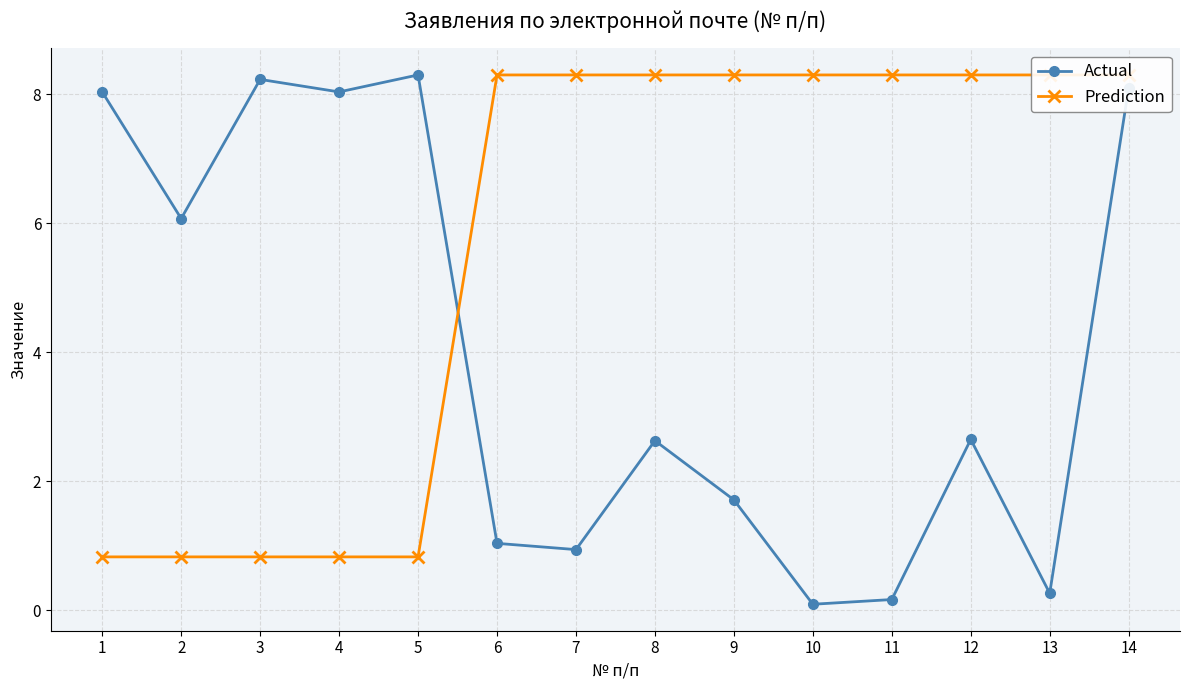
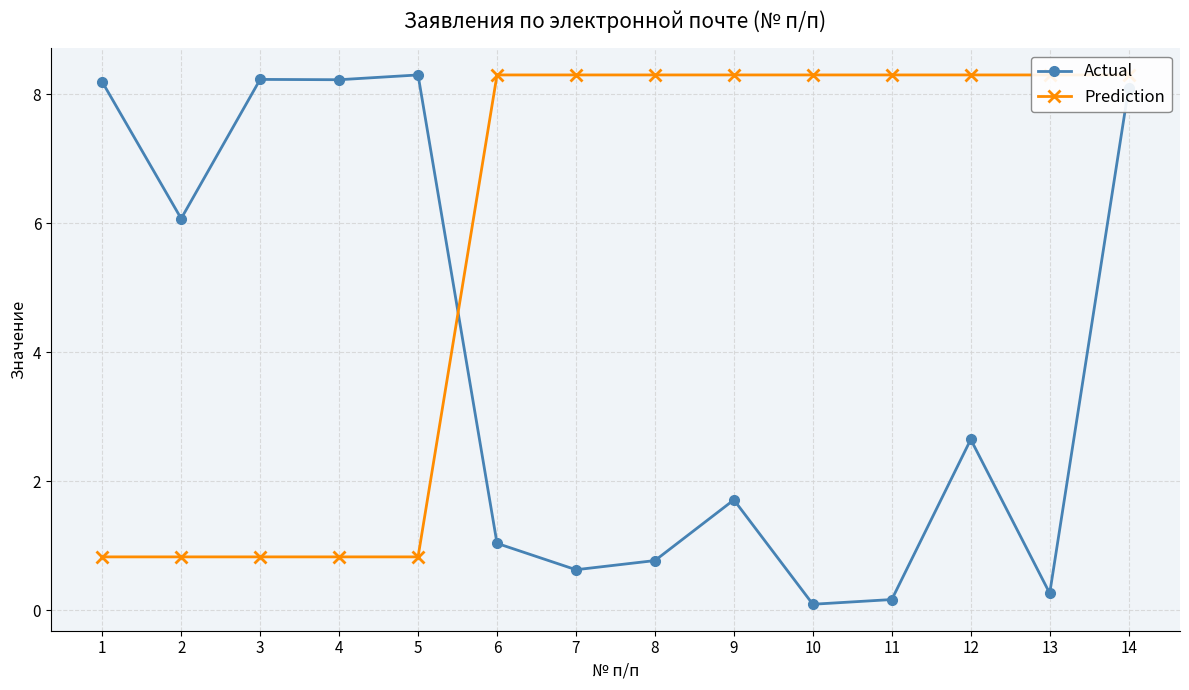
Actual, 1: 8.0 -> 8.2
Actual, 4: 8.0 -> 8.2
Actual, 7: 0.9 -> 0.6
Actual, 8: 2.6 -> 0.8
